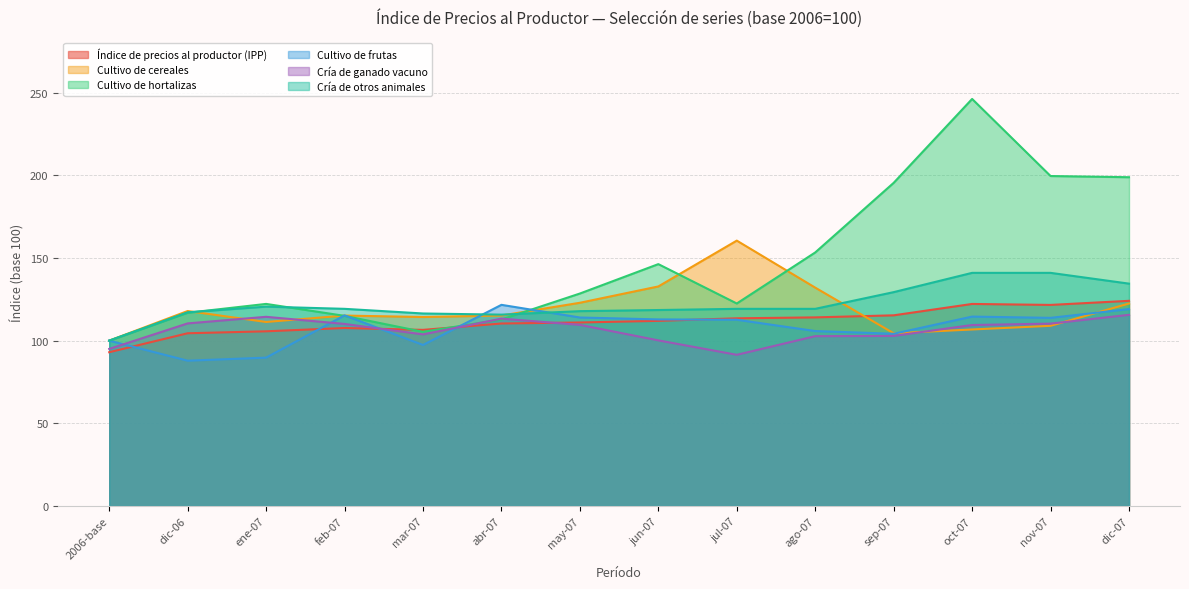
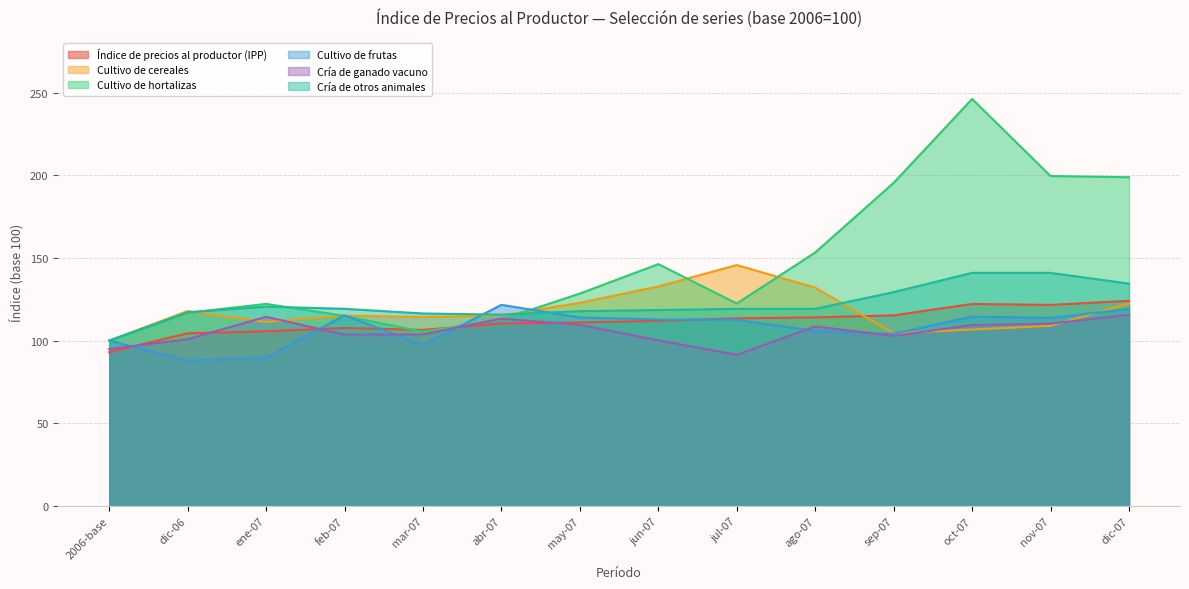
Cría de ganado vacuno, dic-06: 110 -> 101
Cría de ganado vacuno, feb-07: 110 -> 104
Cultivo de cereales, jul-07: 161 -> 146
Cría de ganado vacuno, ago-07: 103 -> 109
